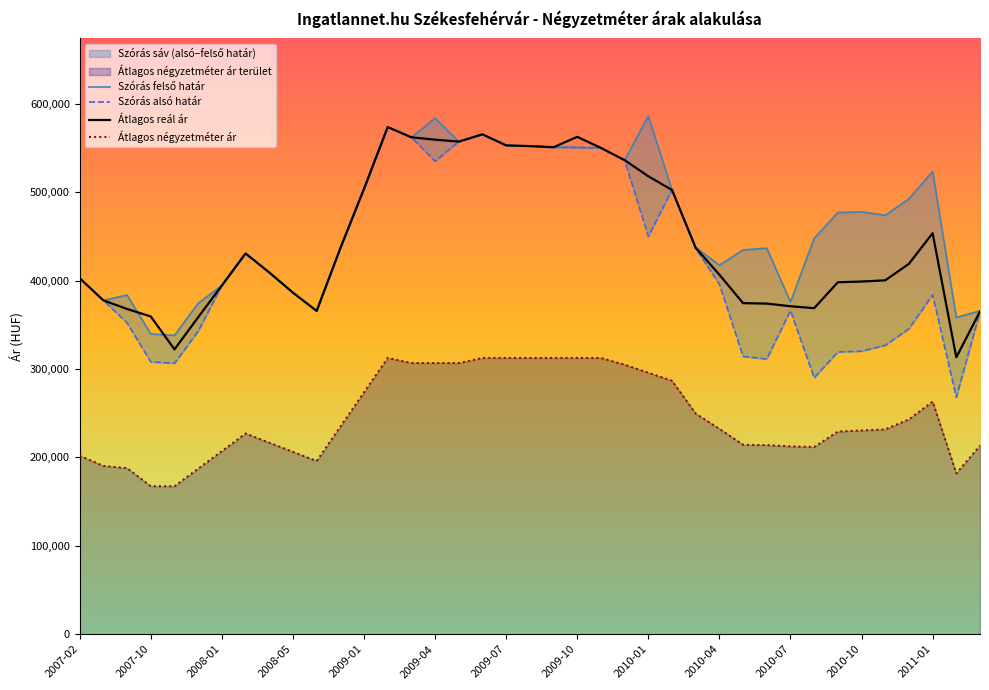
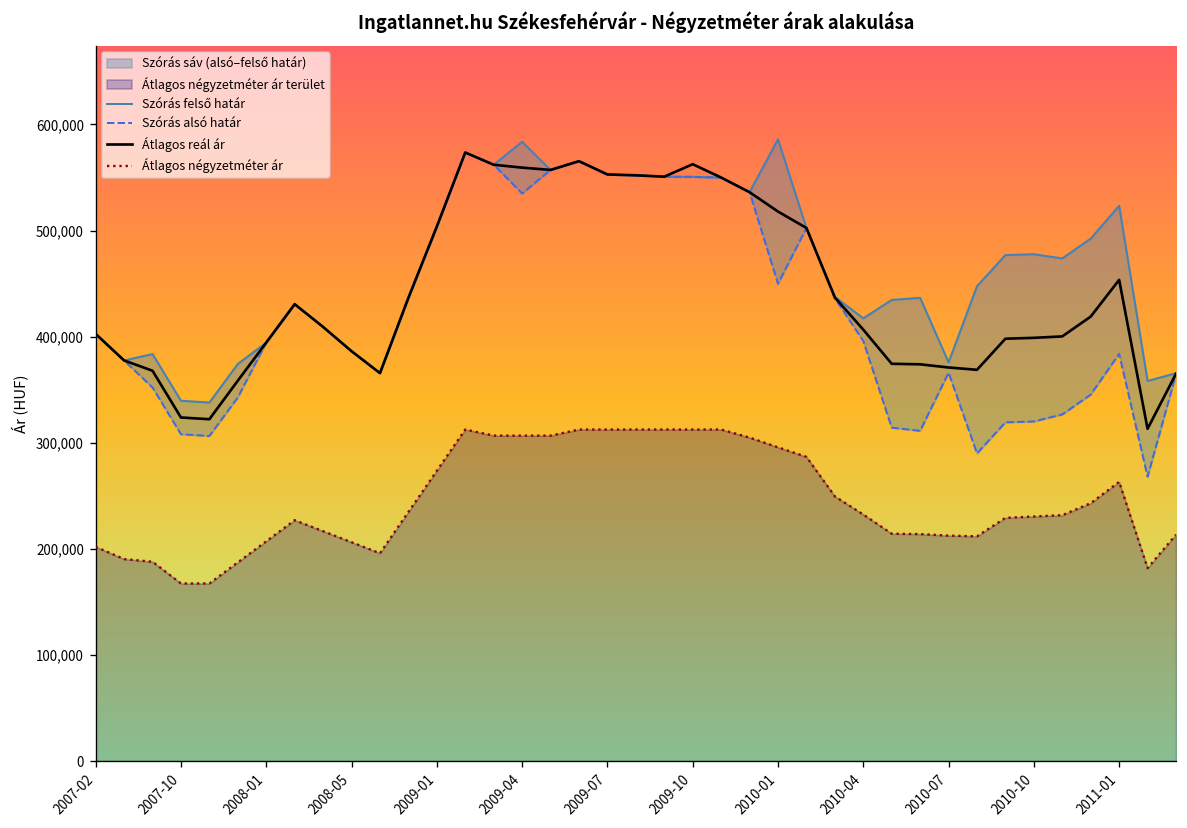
Átlagos reál ár, 2007-10: 360,000 -> 320,000
